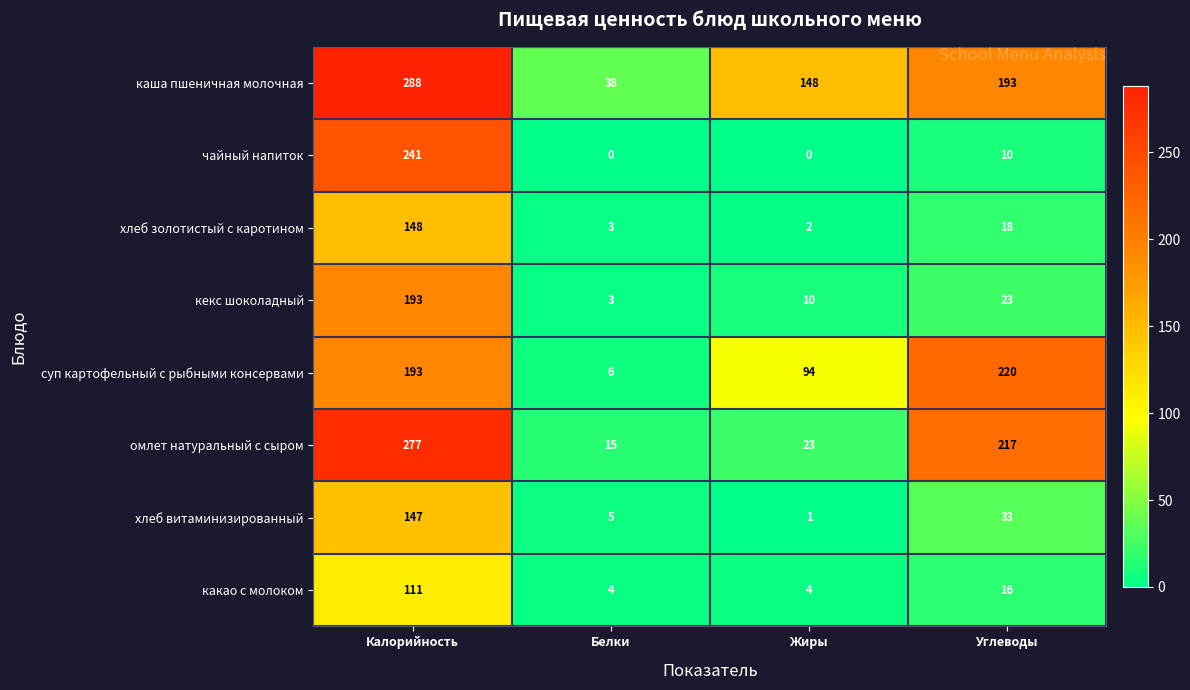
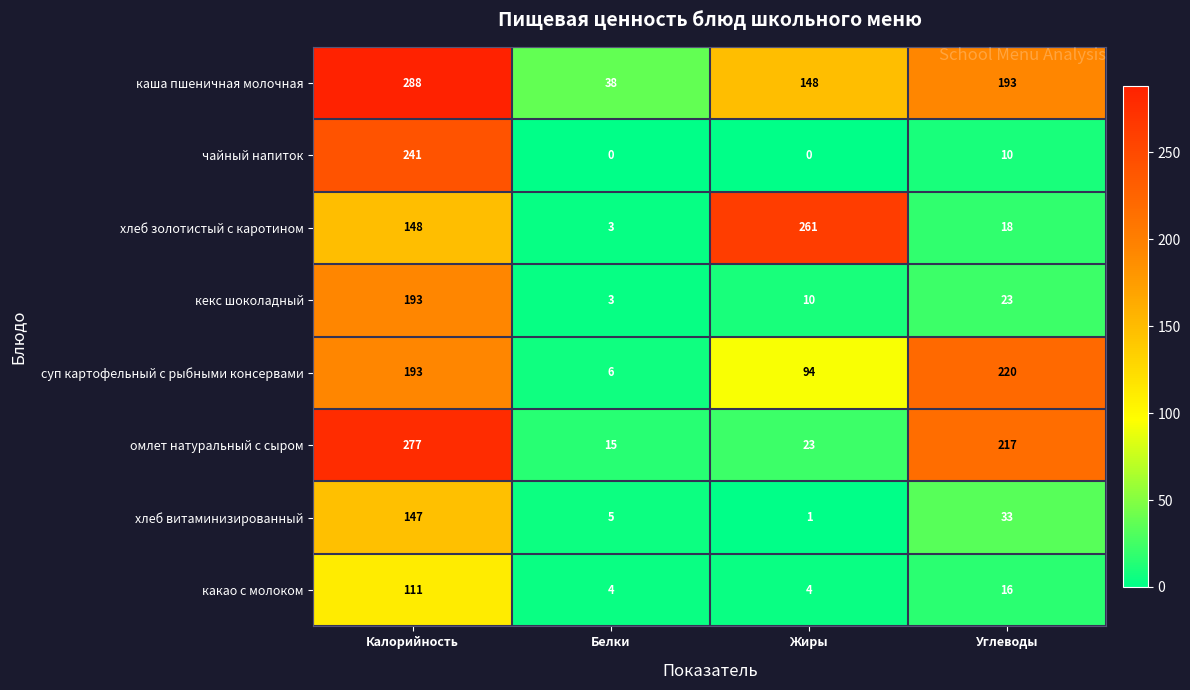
хлеб золотистый с каротином, Жиры: 2 -> 261
